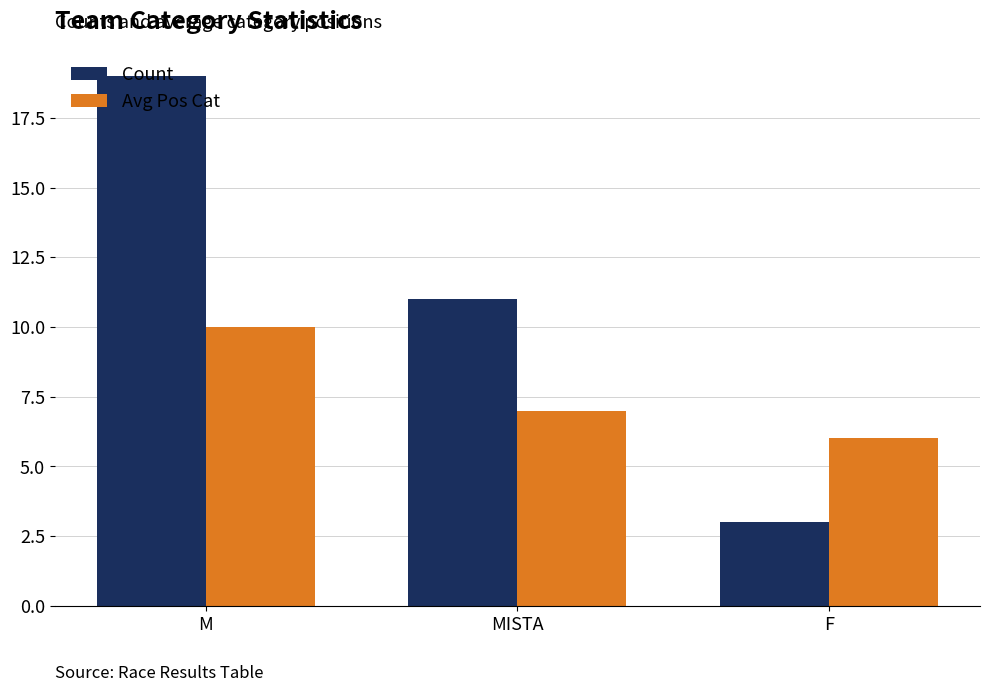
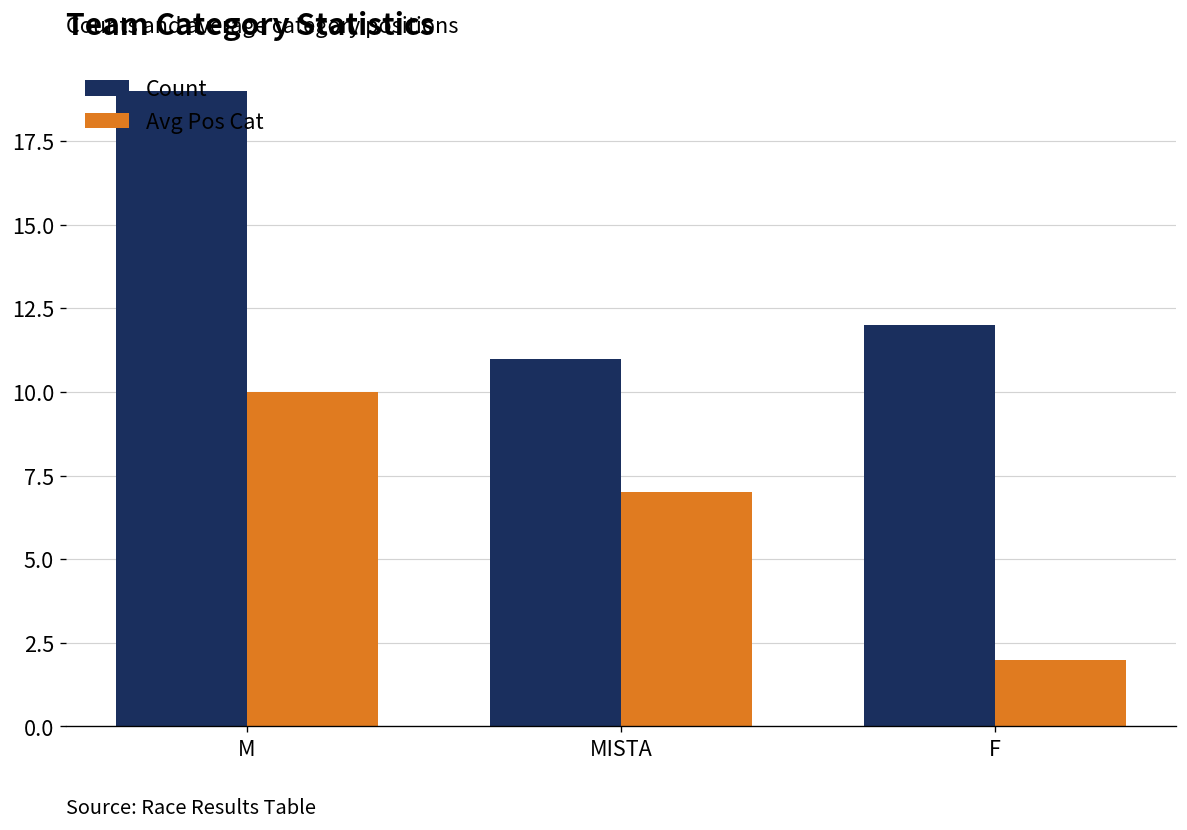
Count, F: 3 -> 12
Avg Pos Cat, F: 6 -> 2
